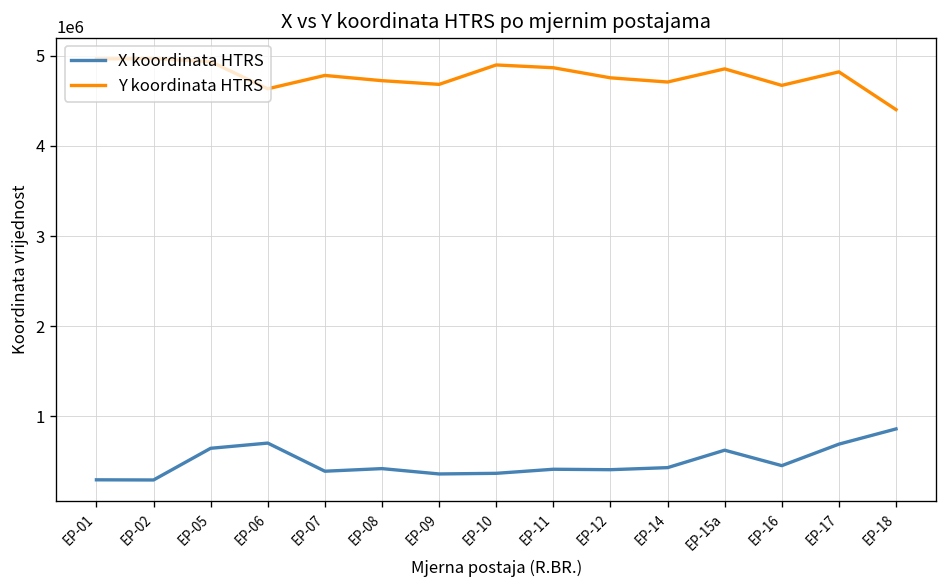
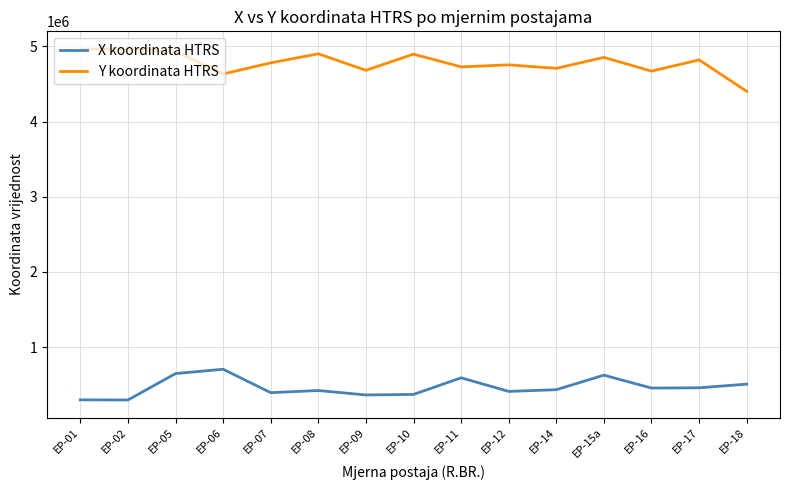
Y koordinata HTRS, EP-08: 4700000 -> 4900000
X koordinata HTRS, EP-11: 400000 -> 600000
Y koordinata HTRS, EP-11: 4900000 -> 4700000
X koordinata HTRS, EP-17: 700000 -> 500000
X koordinata HTRS, EP-18: 900000 -> 500000
